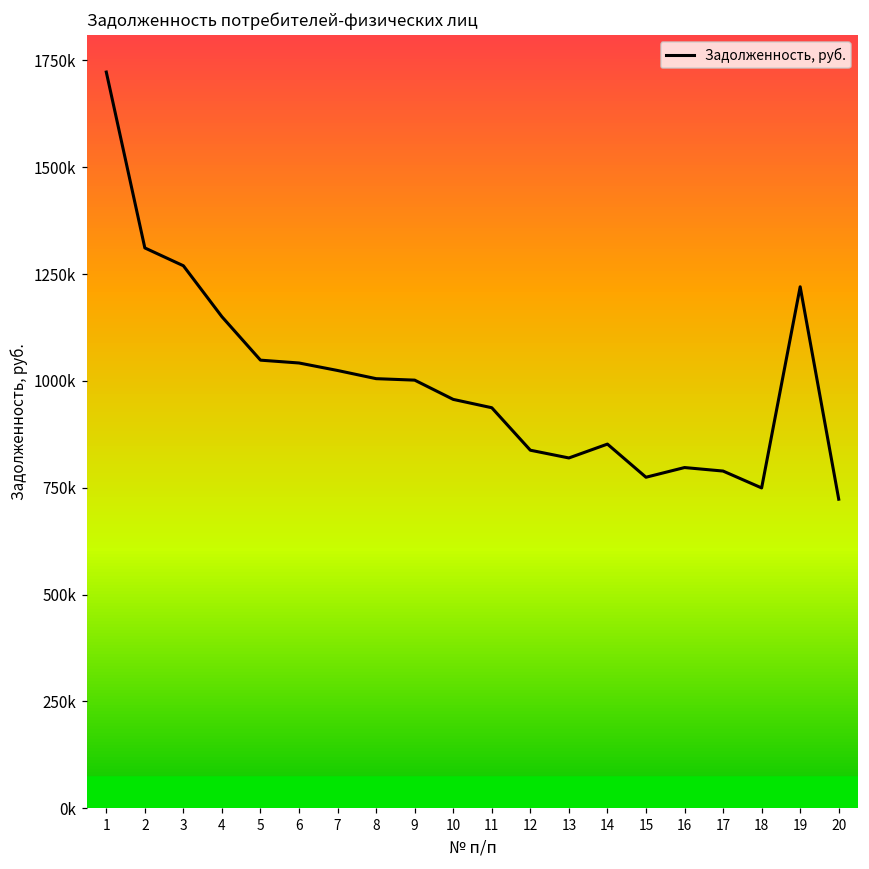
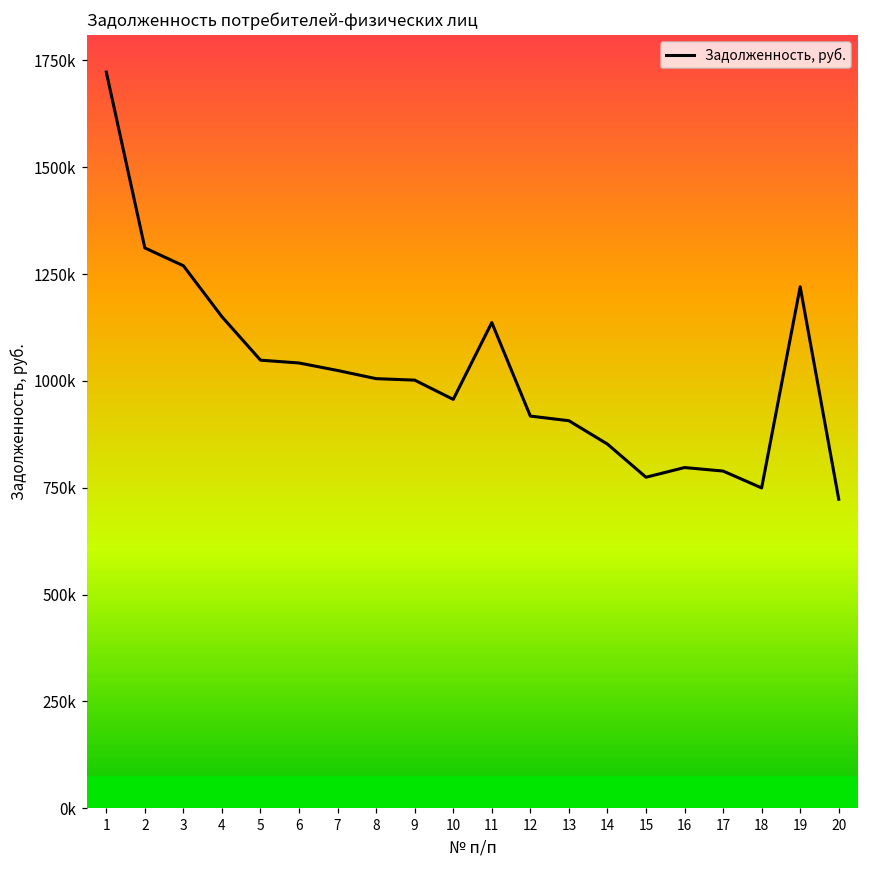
11: 940000 -> 1140000
12: 840000 -> 920000
13: 820000 -> 910000
